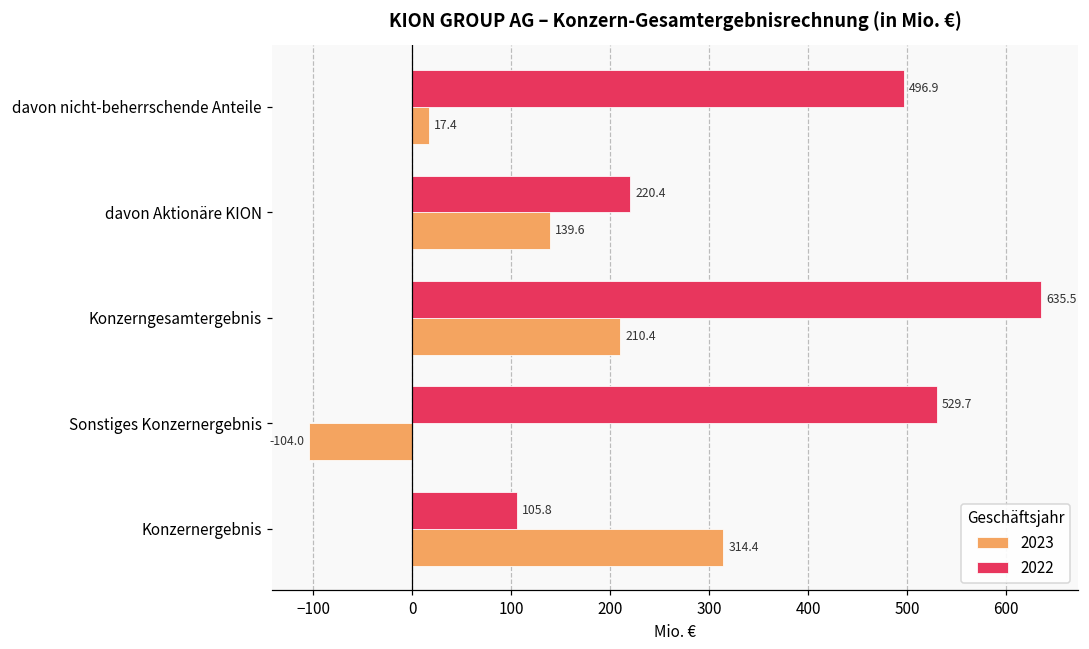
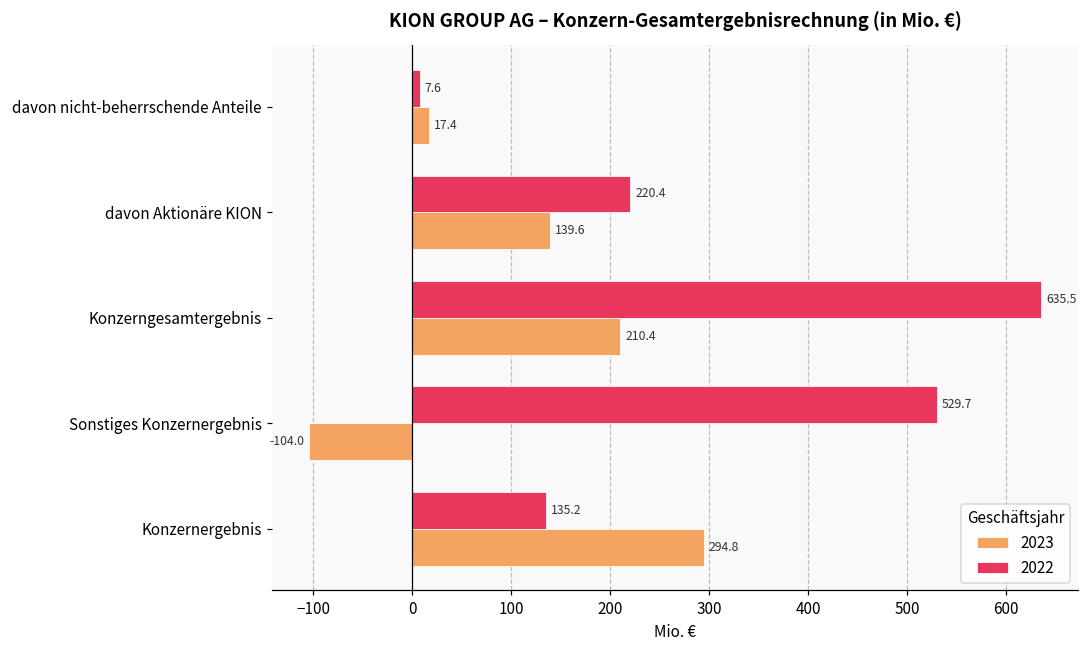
2022, davon nicht-beherrschende Anteile: 496.9 -> 7.6
2022, Konzernergebnis: 105.8 -> 135.2
2023, Konzernergebnis: 314.4 -> 294.8
